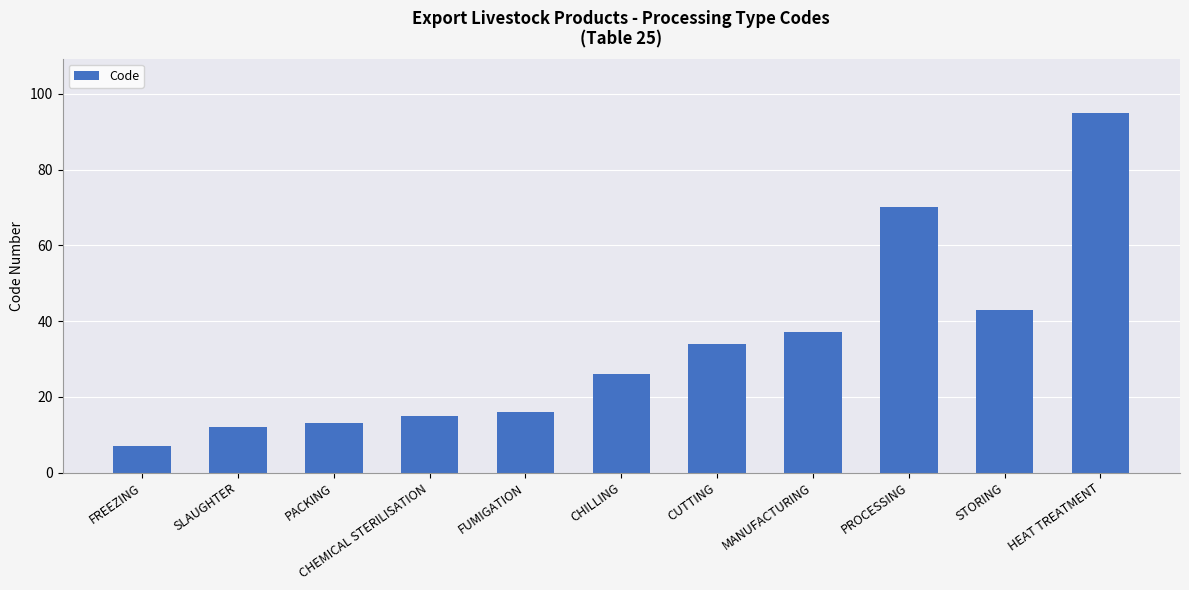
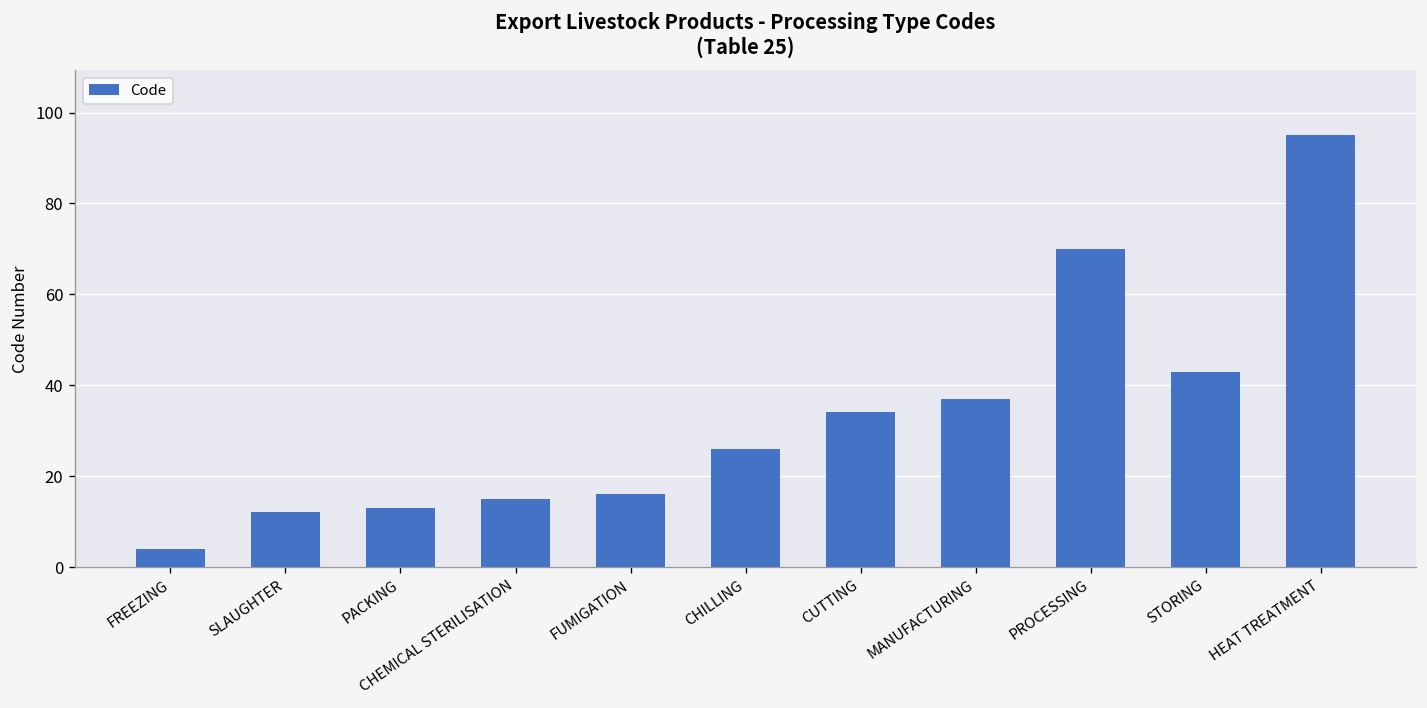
FREEZING: 7 -> 4
